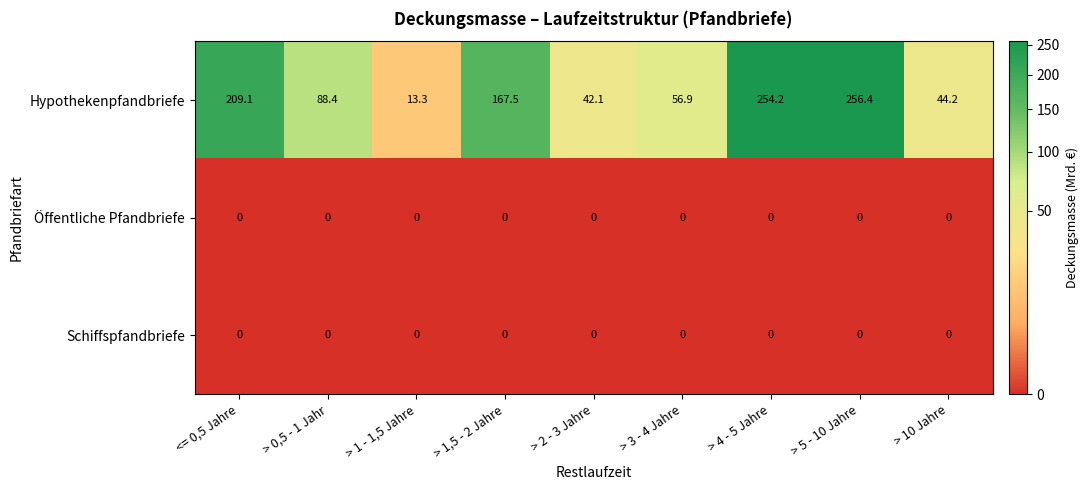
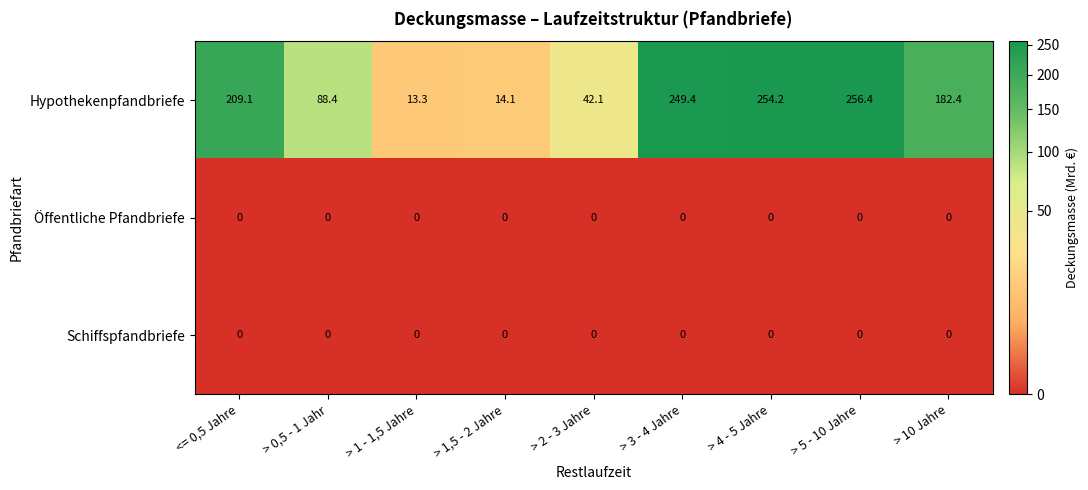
Hypothekenpfandbriefe, > 1,5 - 2 Jahre: 167.5 -> 14.1
Hypothekenpfandbriefe, > 3 - 4 Jahre: 56.9 -> 249.4
Hypothekenpfandbriefe, > 10 Jahre: 44.2 -> 182.4
